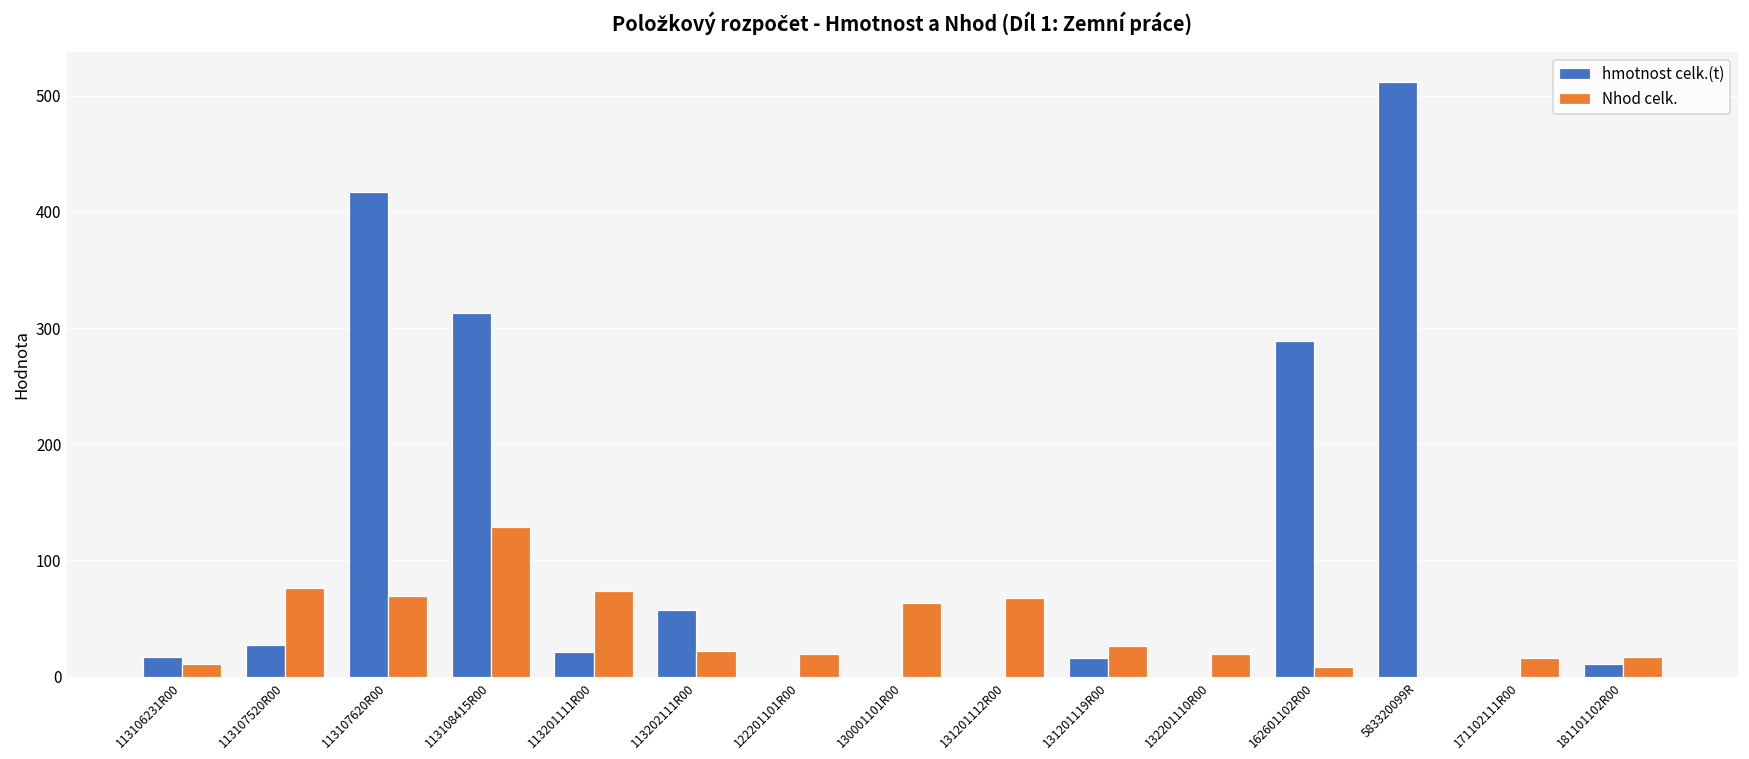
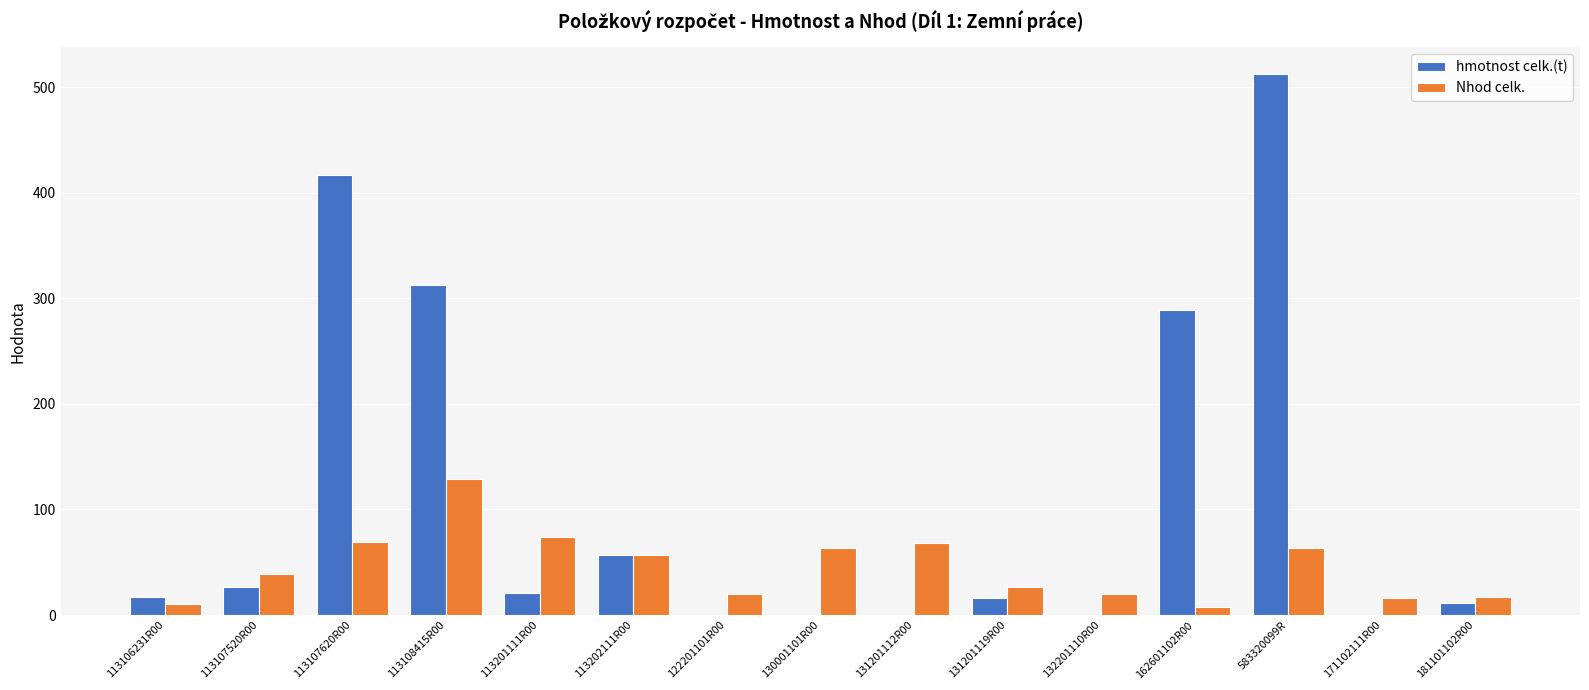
Nhod celk., 113107520R00: 76 -> 39
Nhod celk., 113202111R00: 22 -> 57
Nhod celk., 583320099R: 0 -> 64
